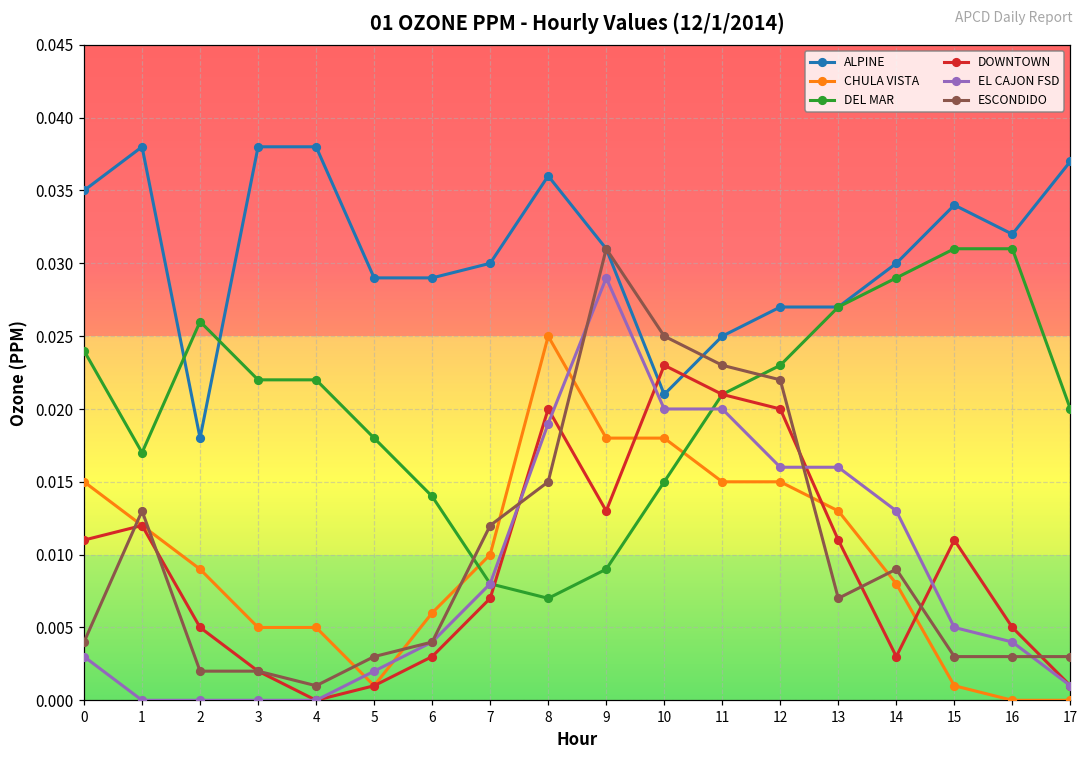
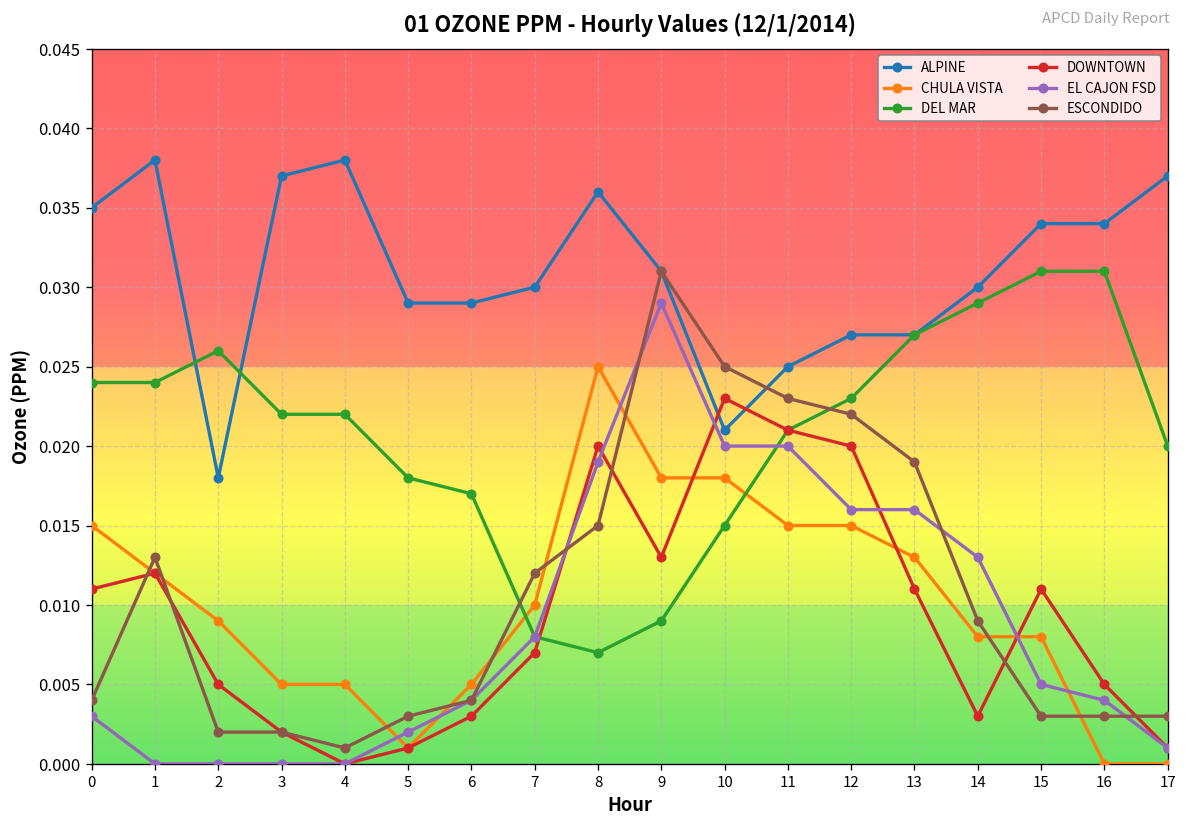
DEL MAR, 1: 0.017 -> 0.024
ALPINE, 3: 0.038 -> 0.037
CHULA VISTA, 6: 0.006 -> 0.005
DEL MAR, 6: 0.014 -> 0.017
ESCONDIDO, 13: 0.007 -> 0.019
CHULA VISTA, 15: 0.001 -> 0.008
ALPINE, 16: 0.032 -> 0.034
